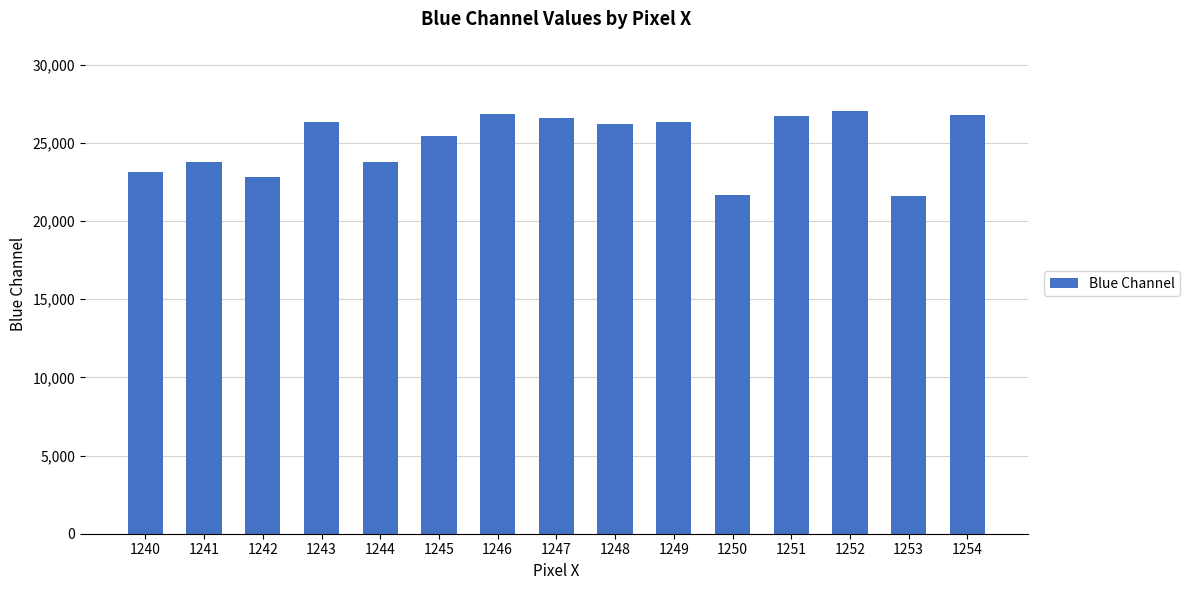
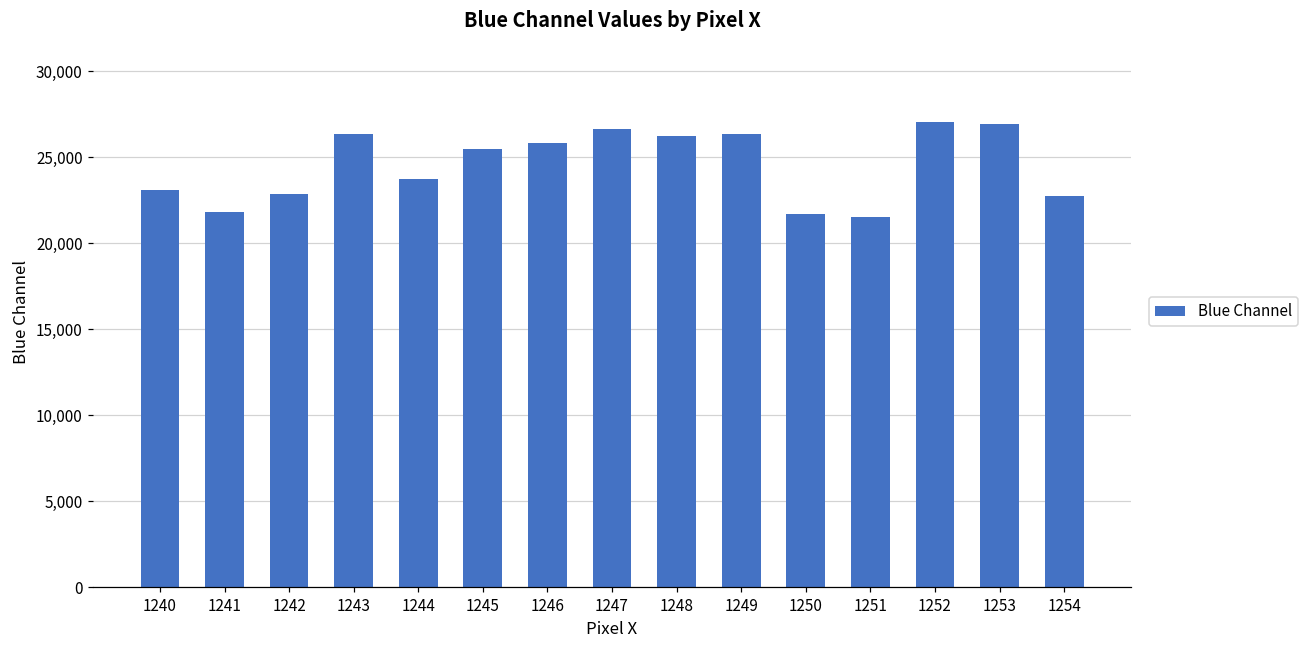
1241: 23,800 -> 21,800
1246: 26,800 -> 25,800
1251: 26,700 -> 21,500
1253: 21,600 -> 26,900
1254: 26,800 -> 22,700
